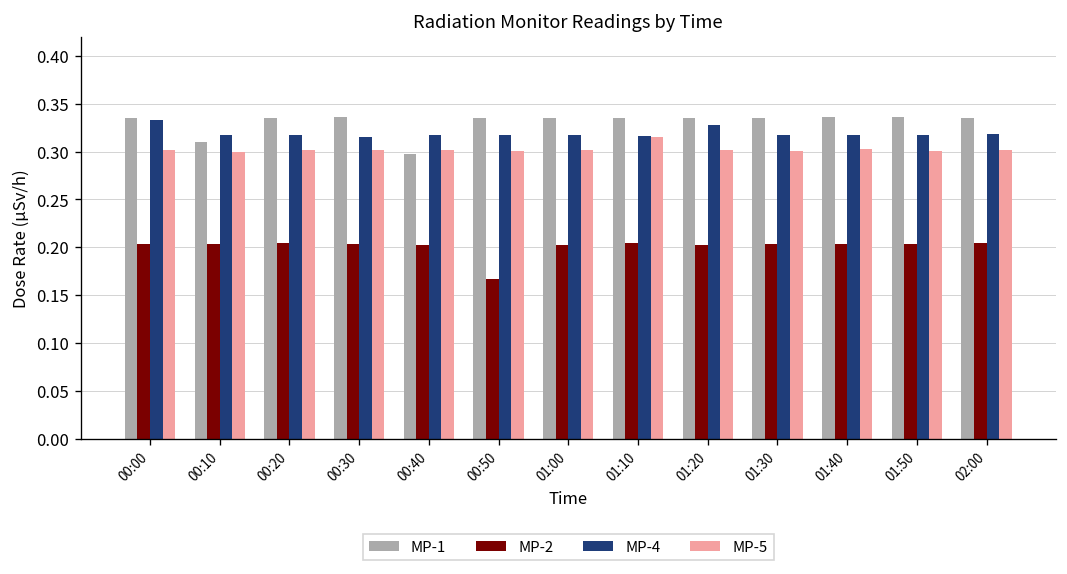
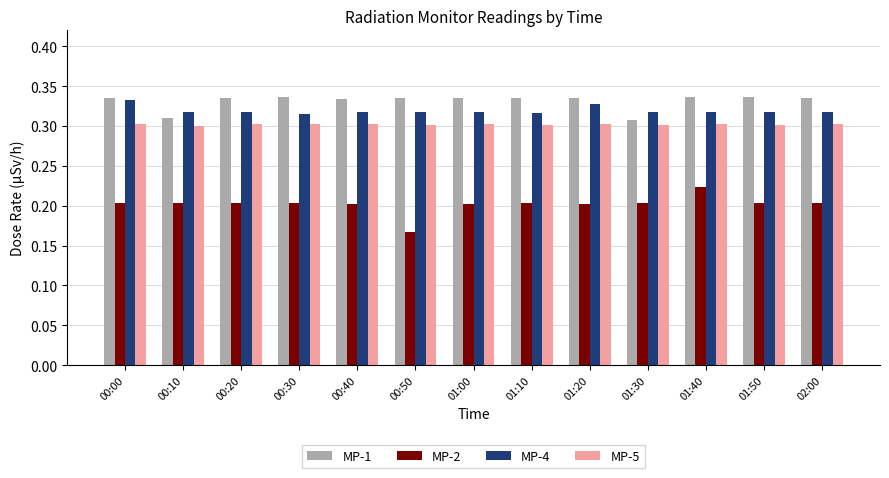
MP-1, 00:40: 0.30 -> 0.33
MP-5, 01:10: 0.32 -> 0.30
MP-1, 01:30: 0.34 -> 0.31
MP-2, 01:40: 0.20 -> 0.22
